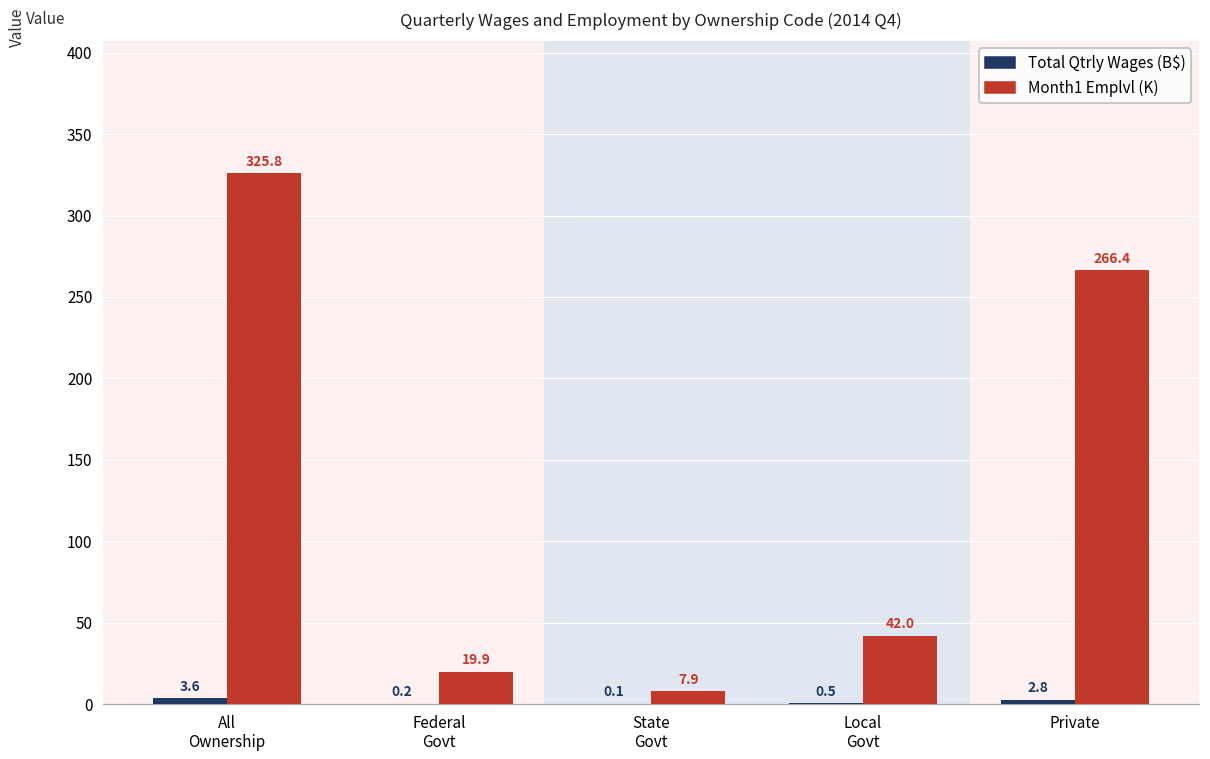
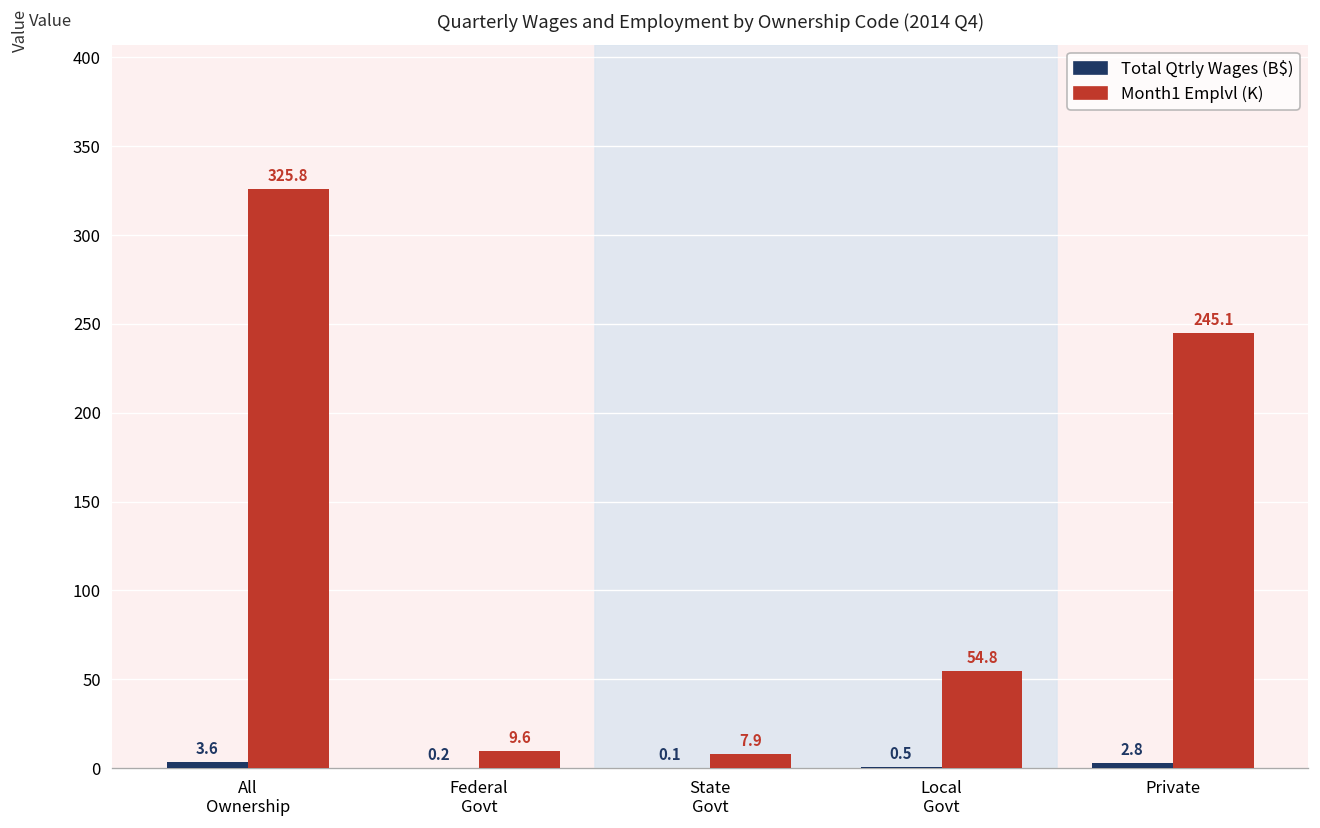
Month1 Emplvl (K), Federal Govt: 19.9 -> 9.6
Month1 Emplvl (K), Local Govt: 42.0 -> 54.8
Month1 Emplvl (K), Private: 266.4 -> 245.1
